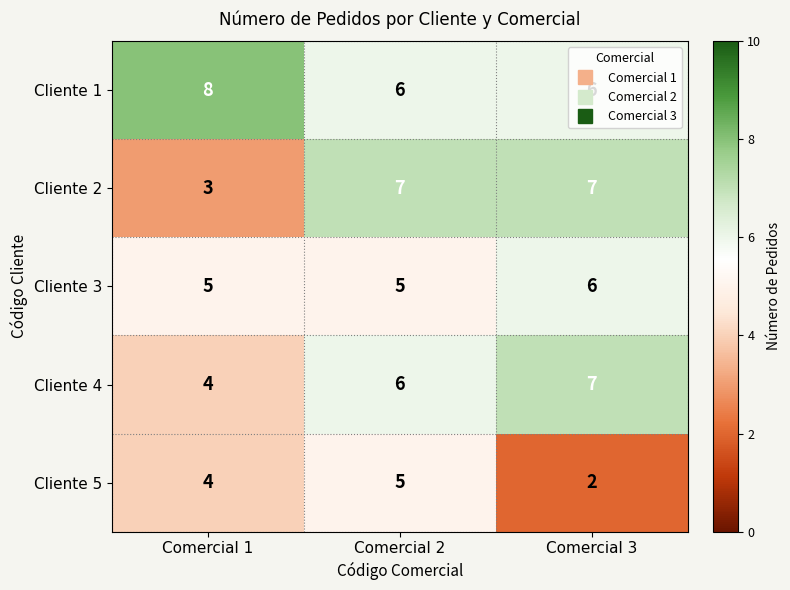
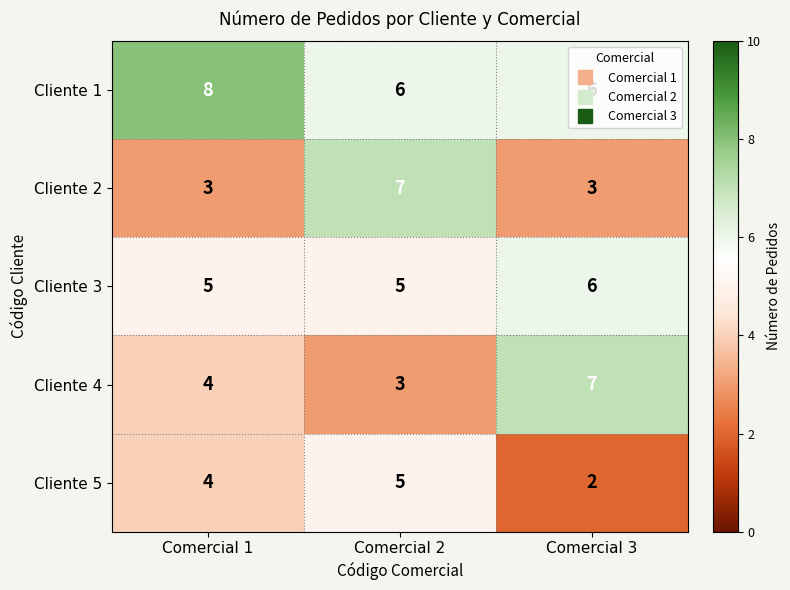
Cliente 2, Comercial 3: 7 -> 3
Cliente 4, Comercial 2: 6 -> 3
